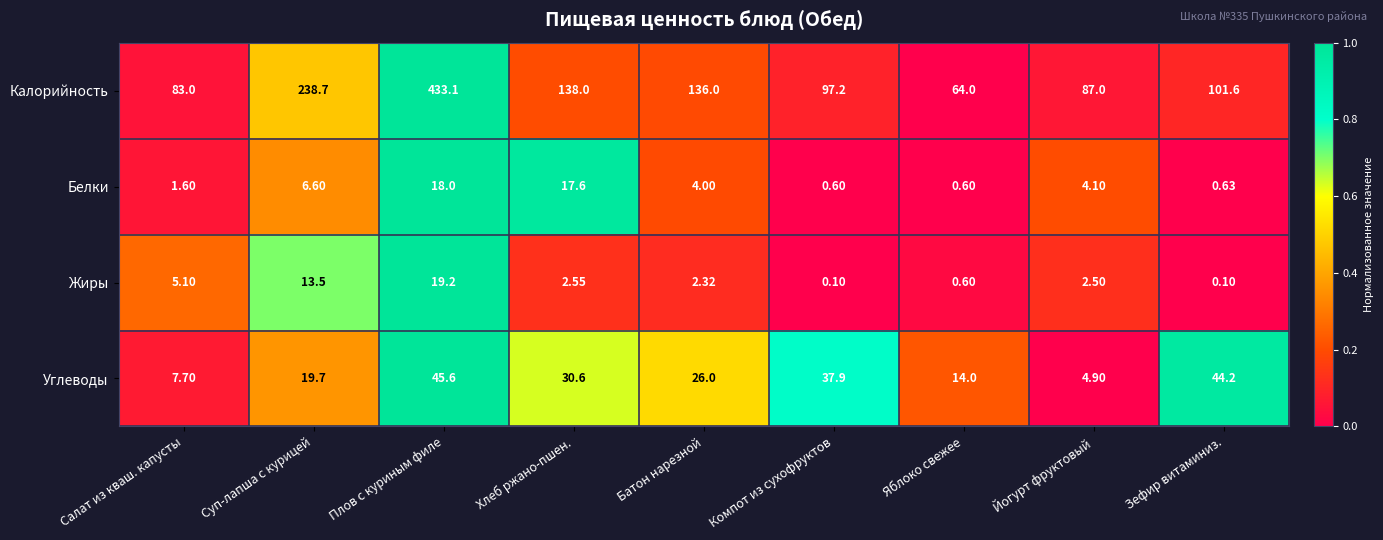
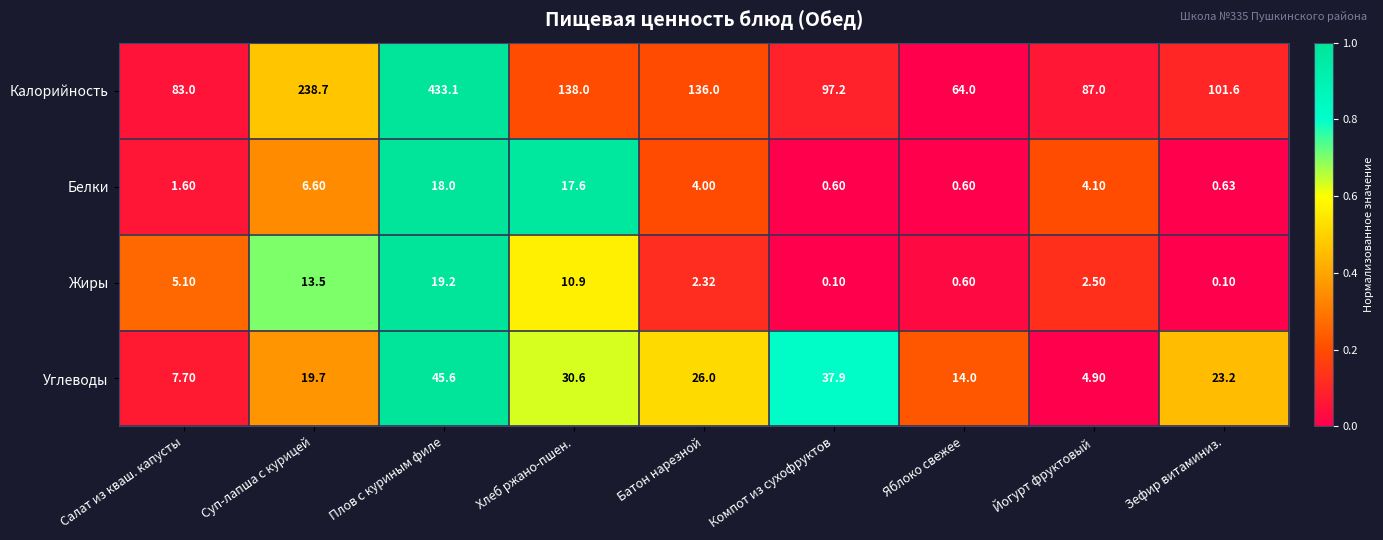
Жиры, Хлеб ржано-пшен.: 2.55 -> 10.9
Углеводы, Зефир витаминиз.: 44.2 -> 23.2
